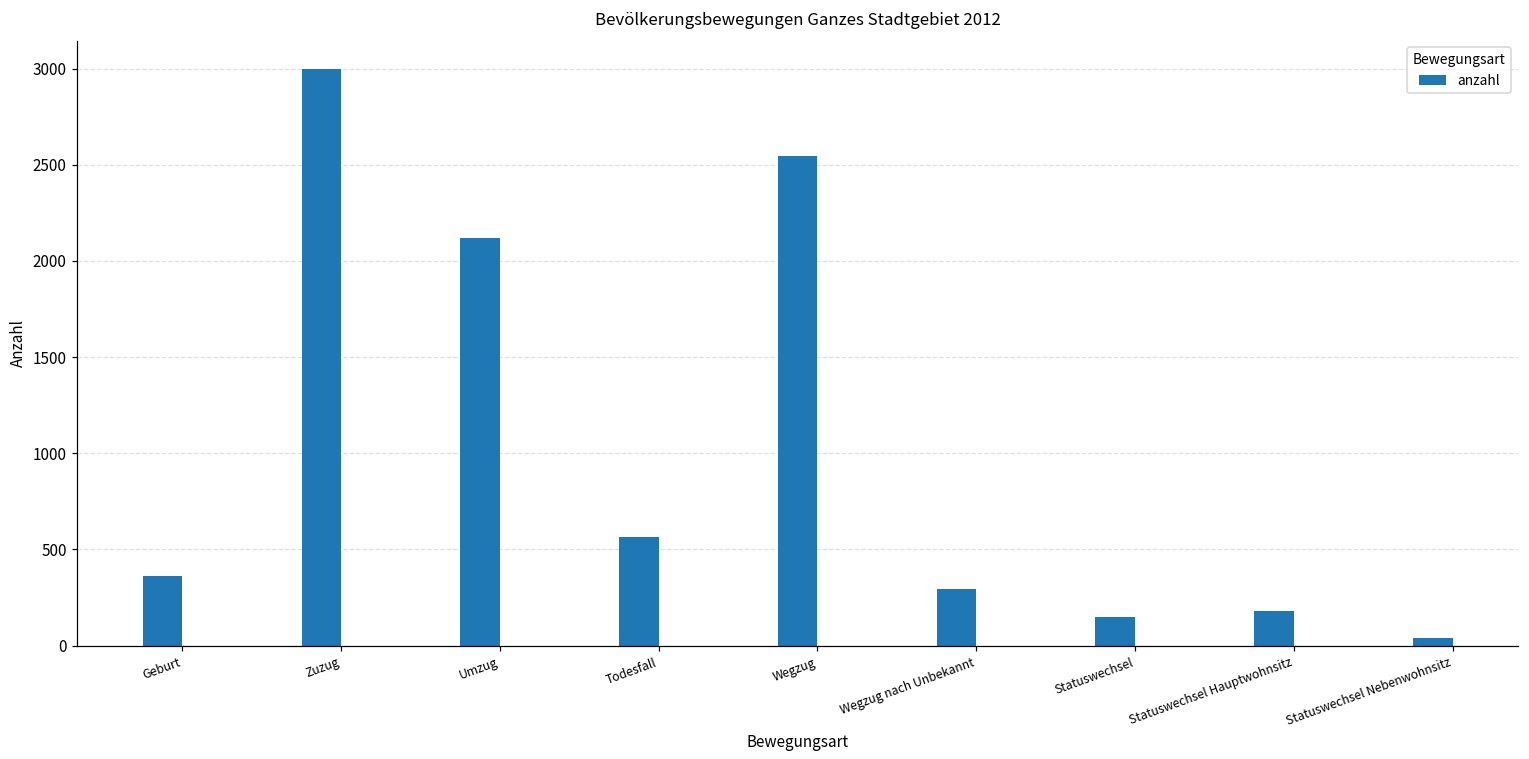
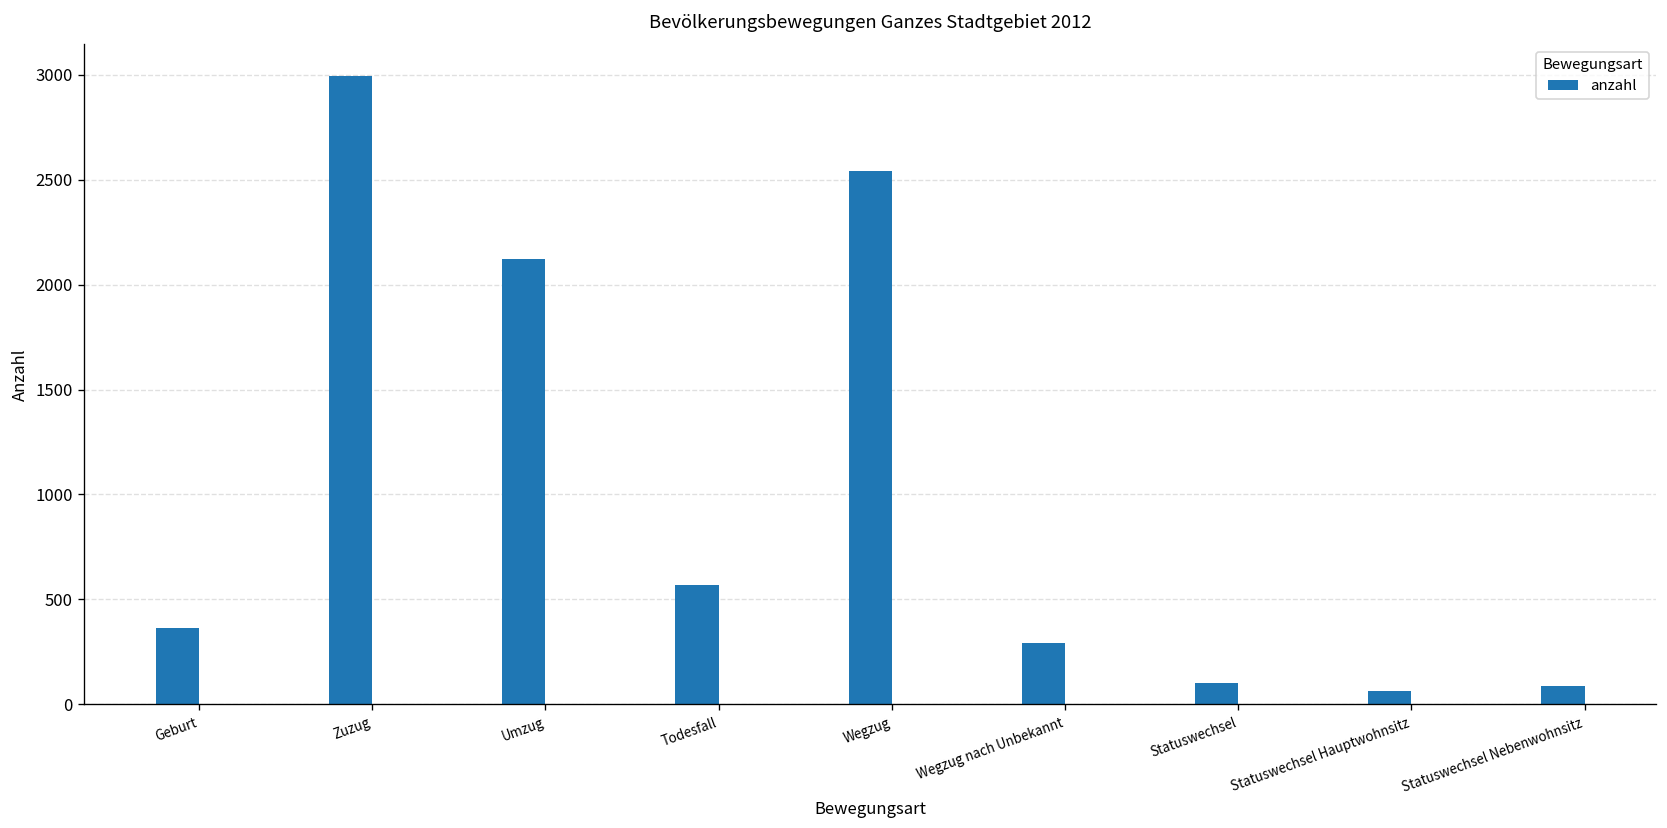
Statuswechsel: 150 -> 100
Statuswechsel Hauptwohnsitz: 180 -> 60
Statuswechsel Nebenwohnsitz: 40 -> 90
